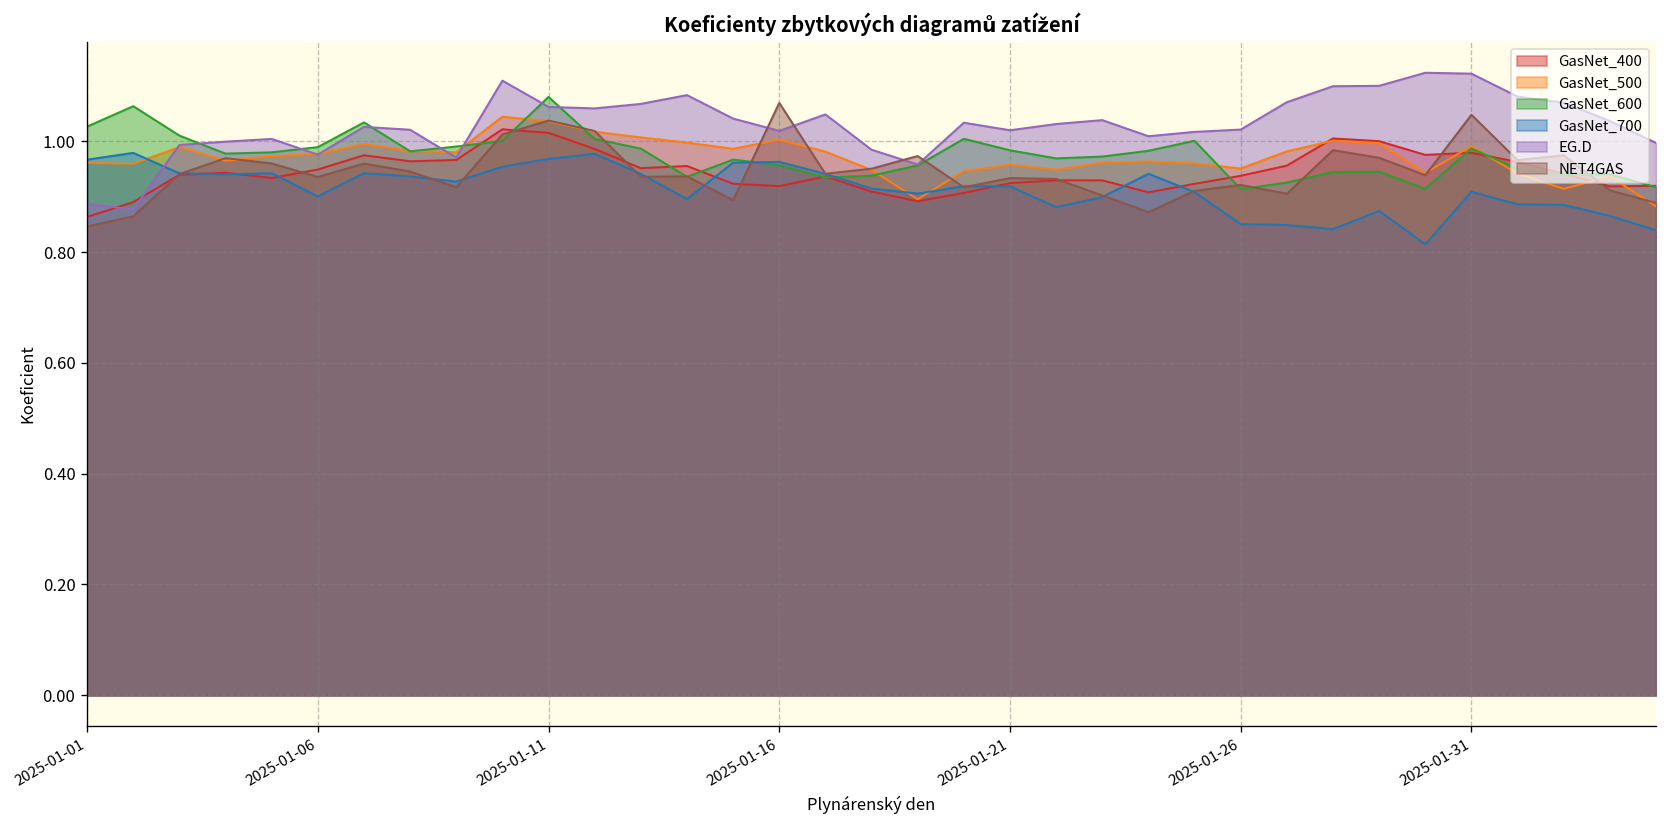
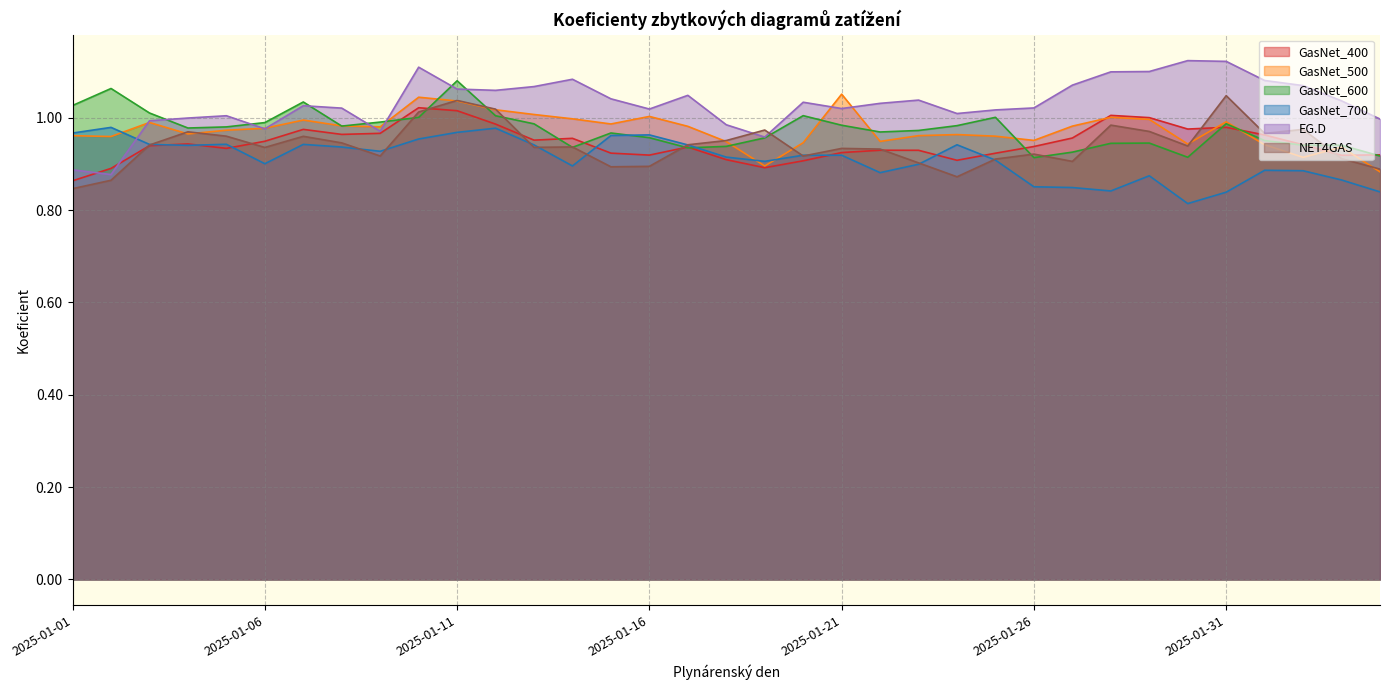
NET4GAS, 2025-01-16: 1.07 -> 0.89
GasNet_500, 2025-01-21: 0.96 -> 1.05
GasNet_700, 2025-01-31: 0.91 -> 0.84
